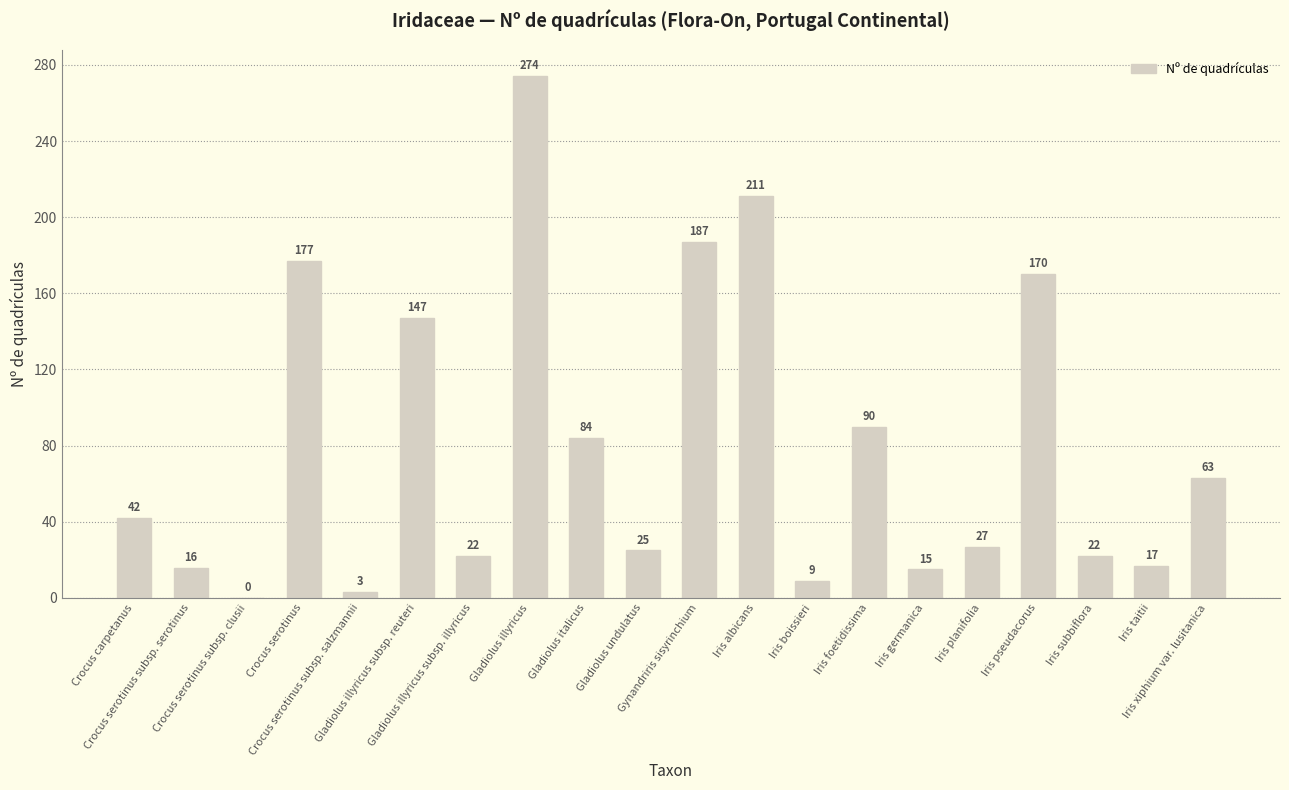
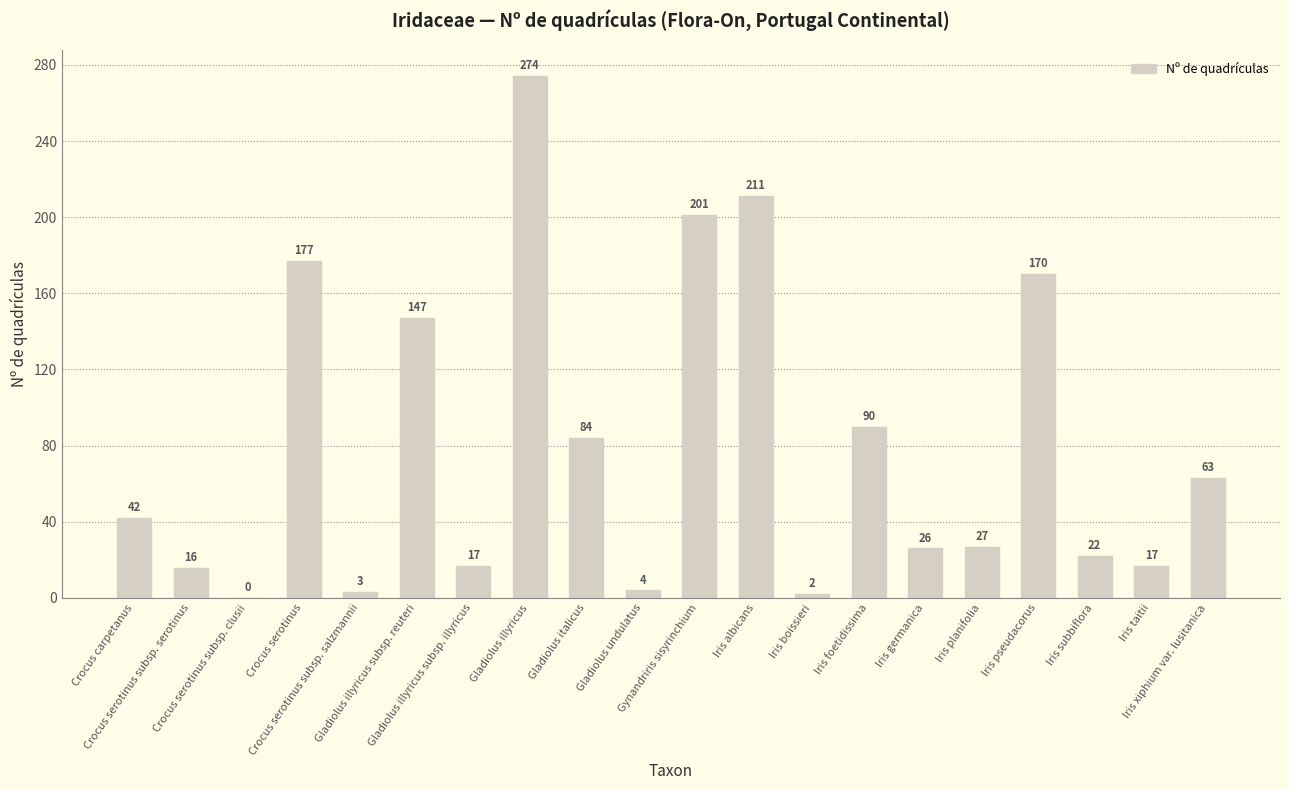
Gladiolus illyricus subsp. illyricus: 22 -> 17
Gladiolus undulatus: 25 -> 4
Gynandriris sisyrinchium: 187 -> 201
Iris boissieri: 9 -> 2
Iris germanica: 15 -> 26
